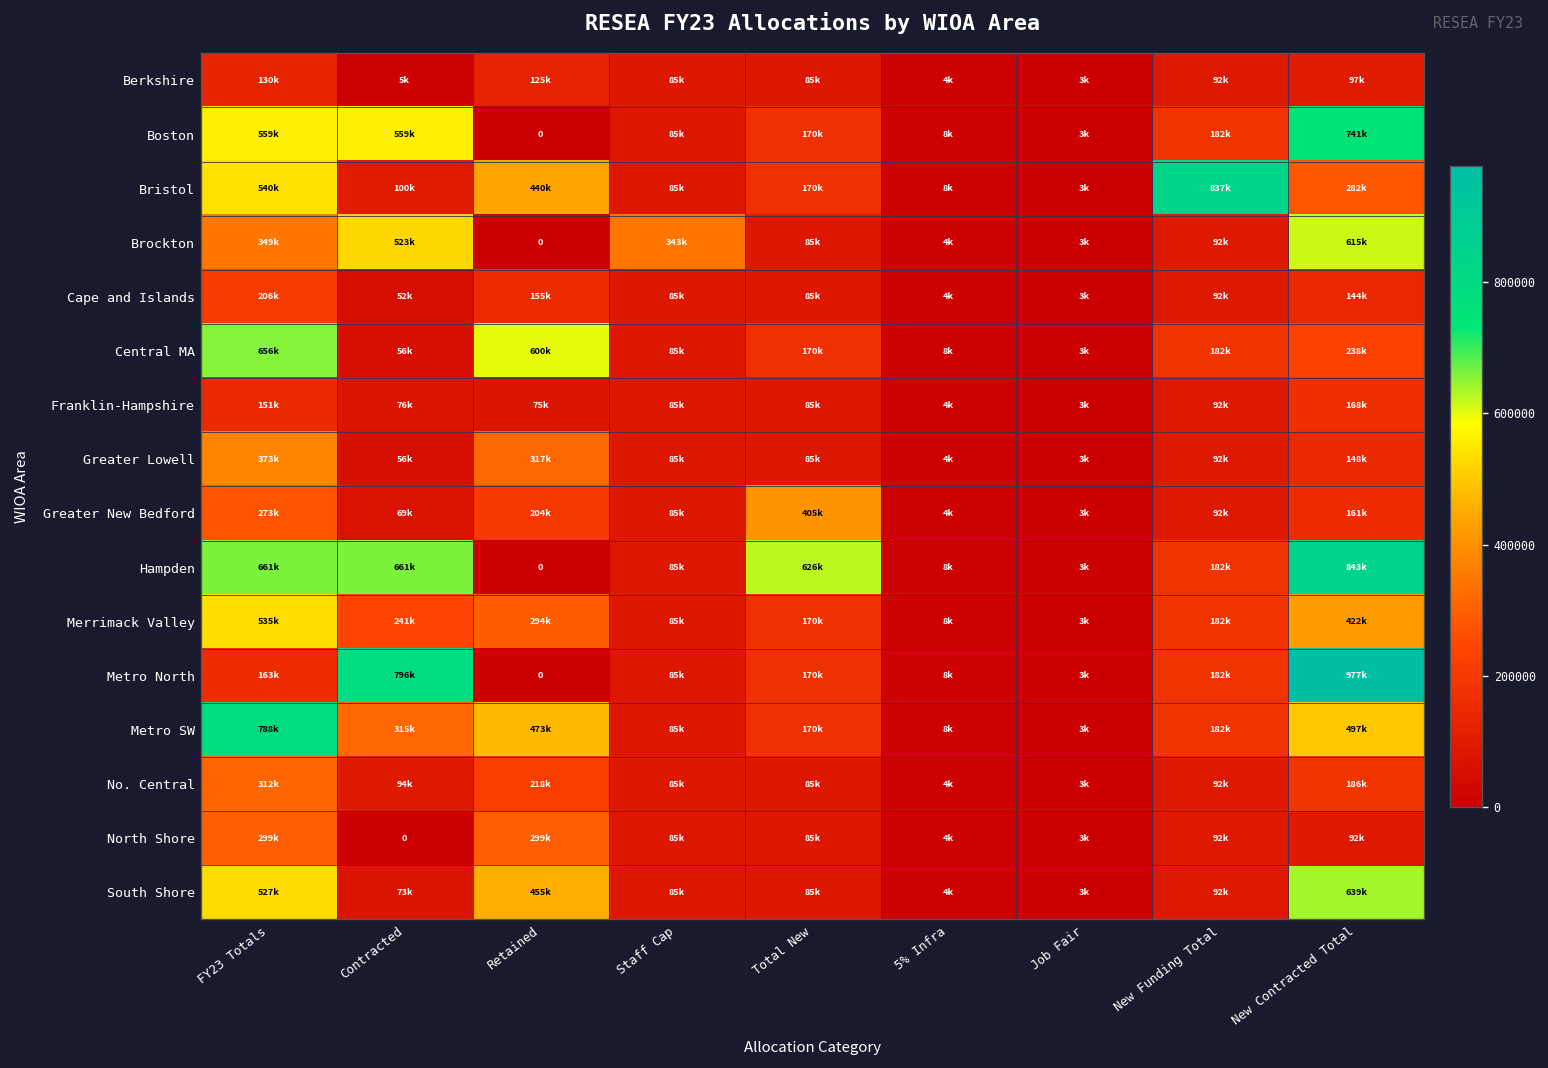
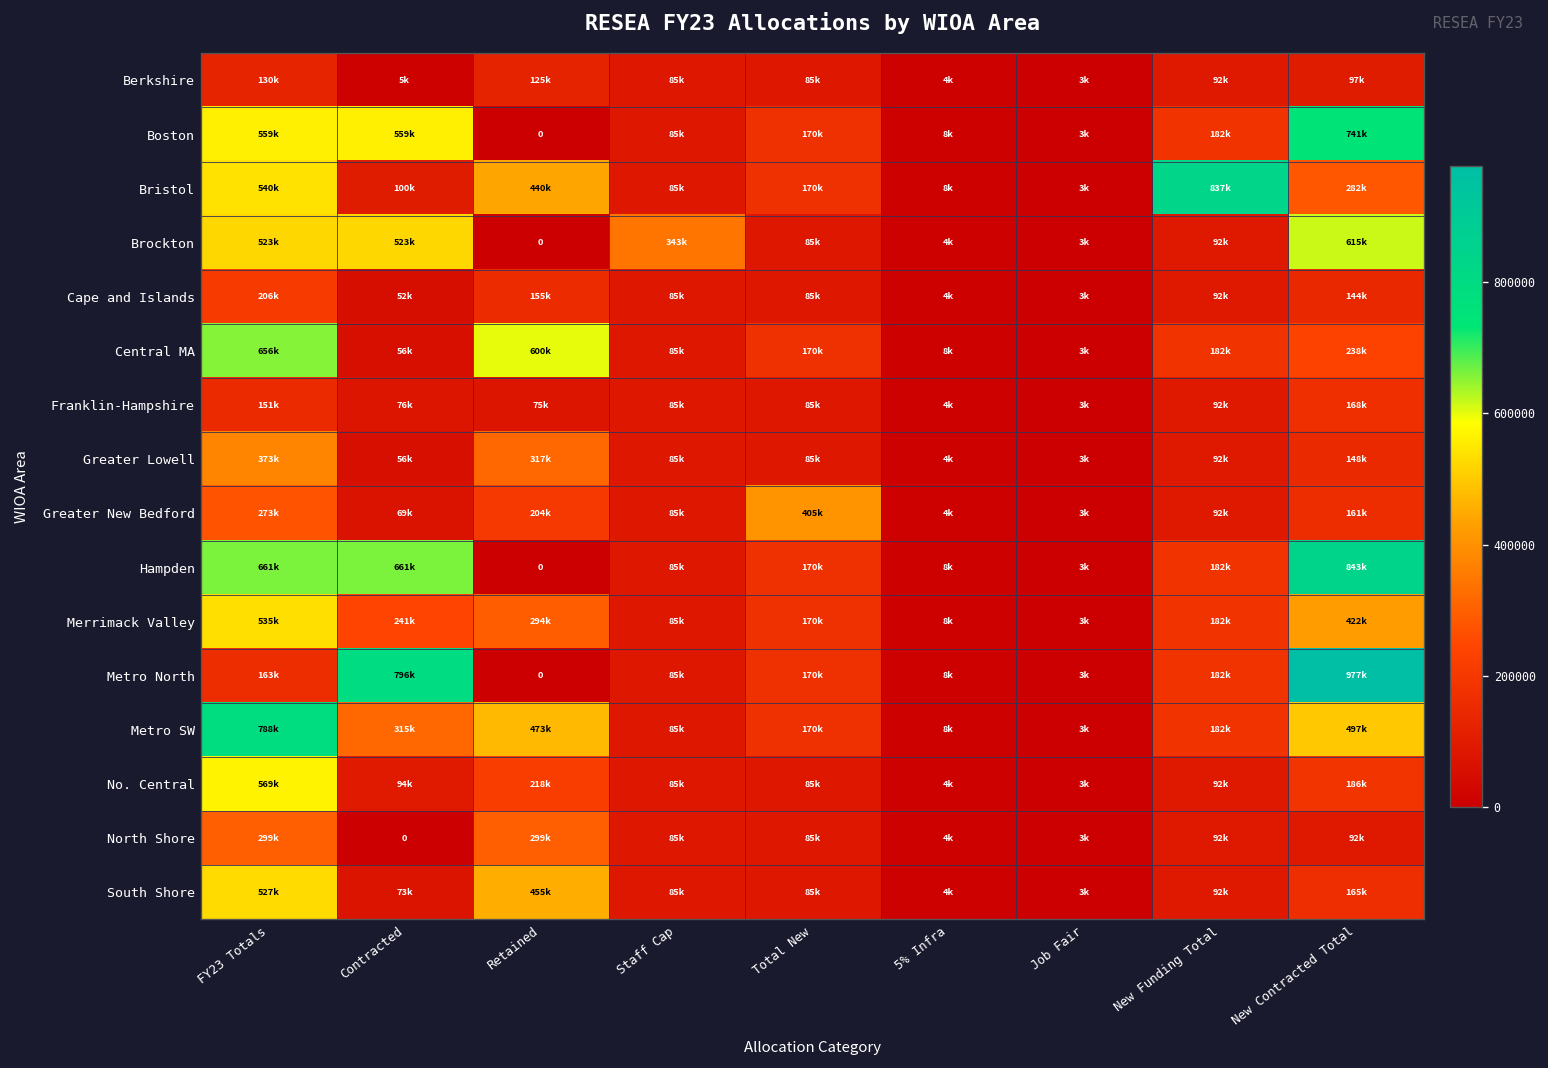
Brockton, FY23 Totals: 349k -> 523k
Hampden, Total New: 626k -> 170k
No. Central, FY23 Totals: 312k -> 569k
South Shore, New Contracted Total: 639k -> 165k
